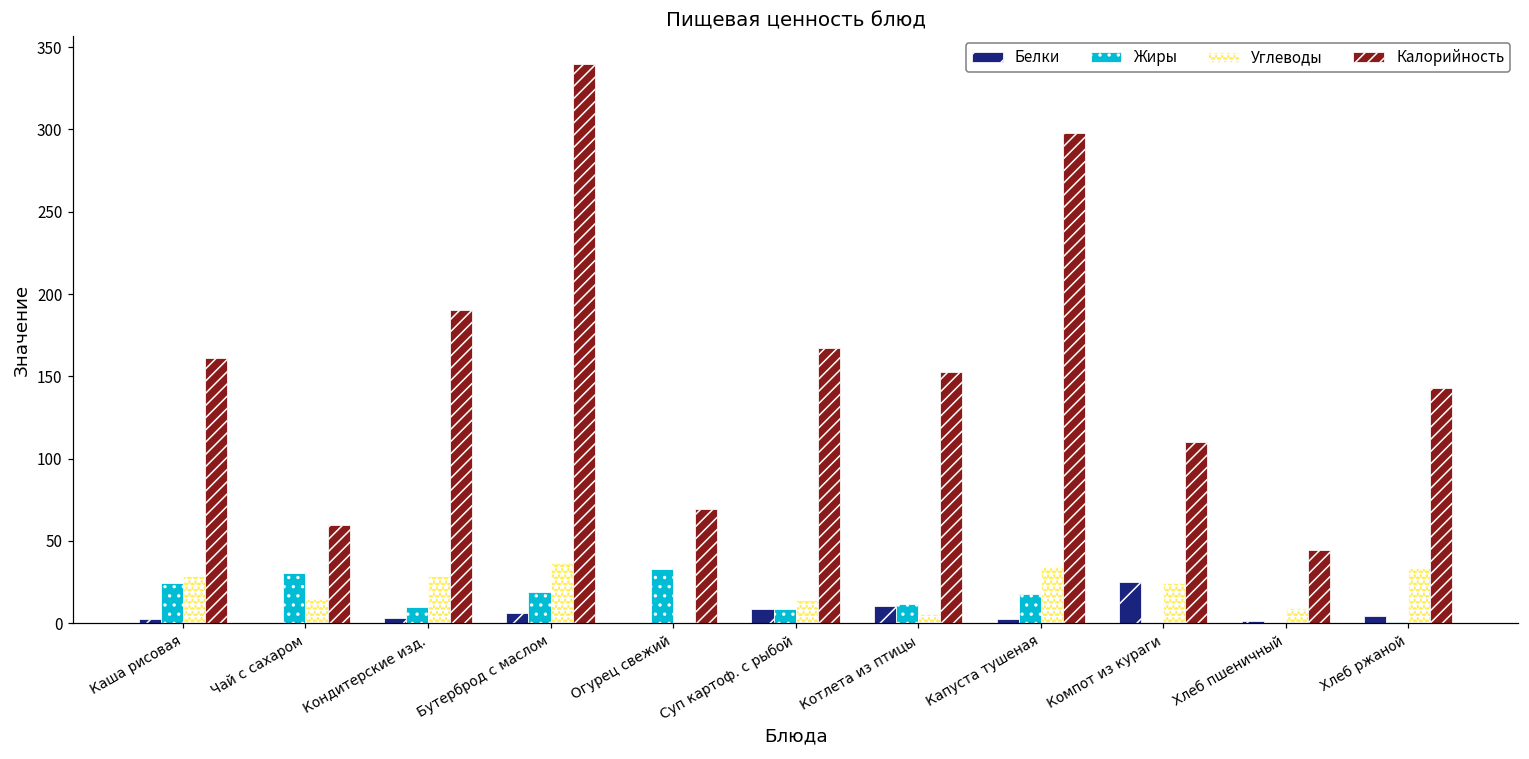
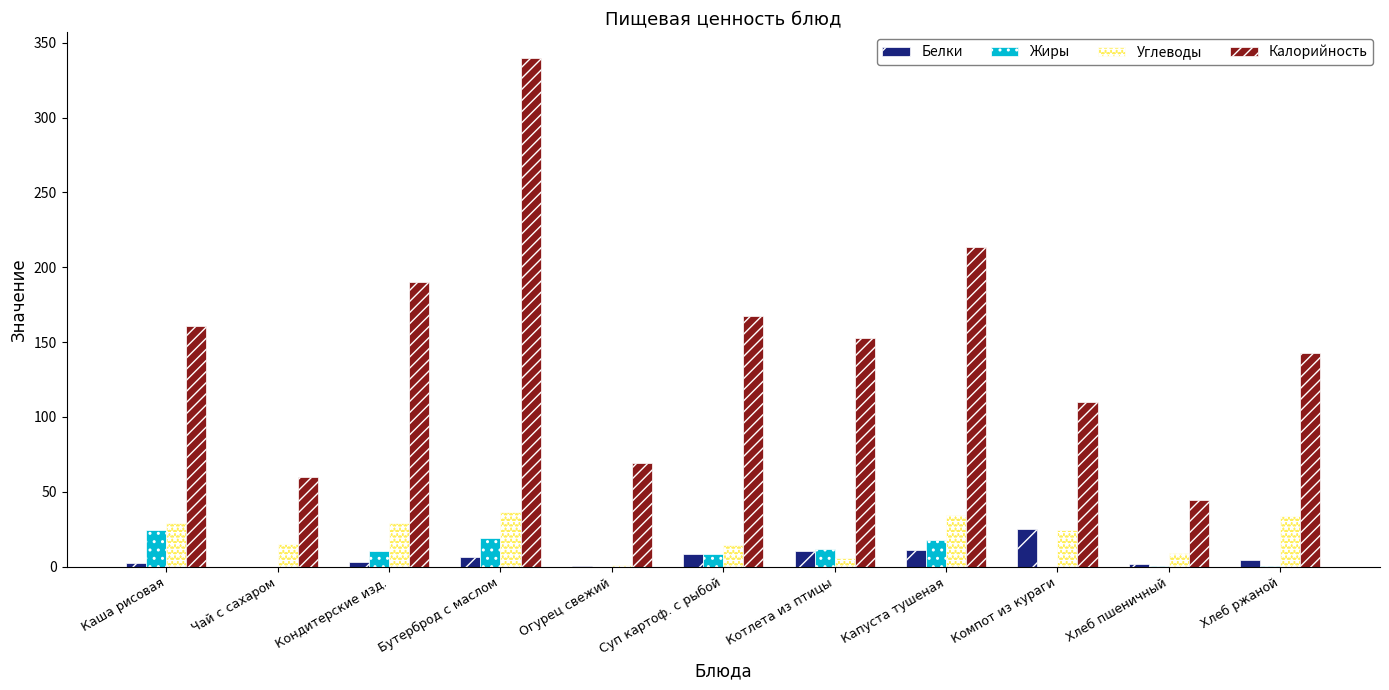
Жиры, Чай с сахаром: 31 -> 0
Жиры, Огурец свежий: 33 -> 0
Белки, Капуста тушеная: 3 -> 11
Калорийность, Капуста тушеная: 298 -> 214
